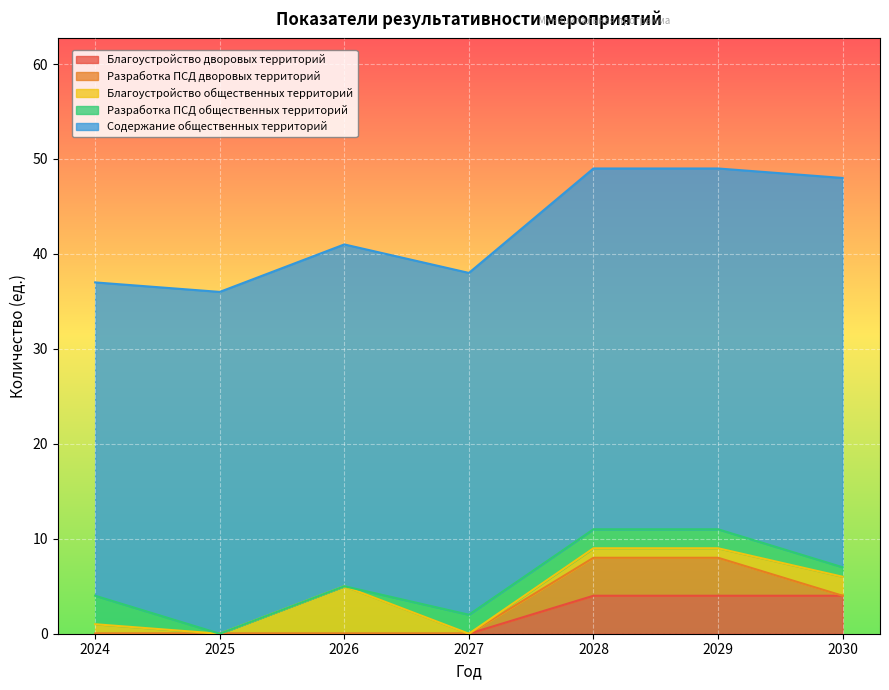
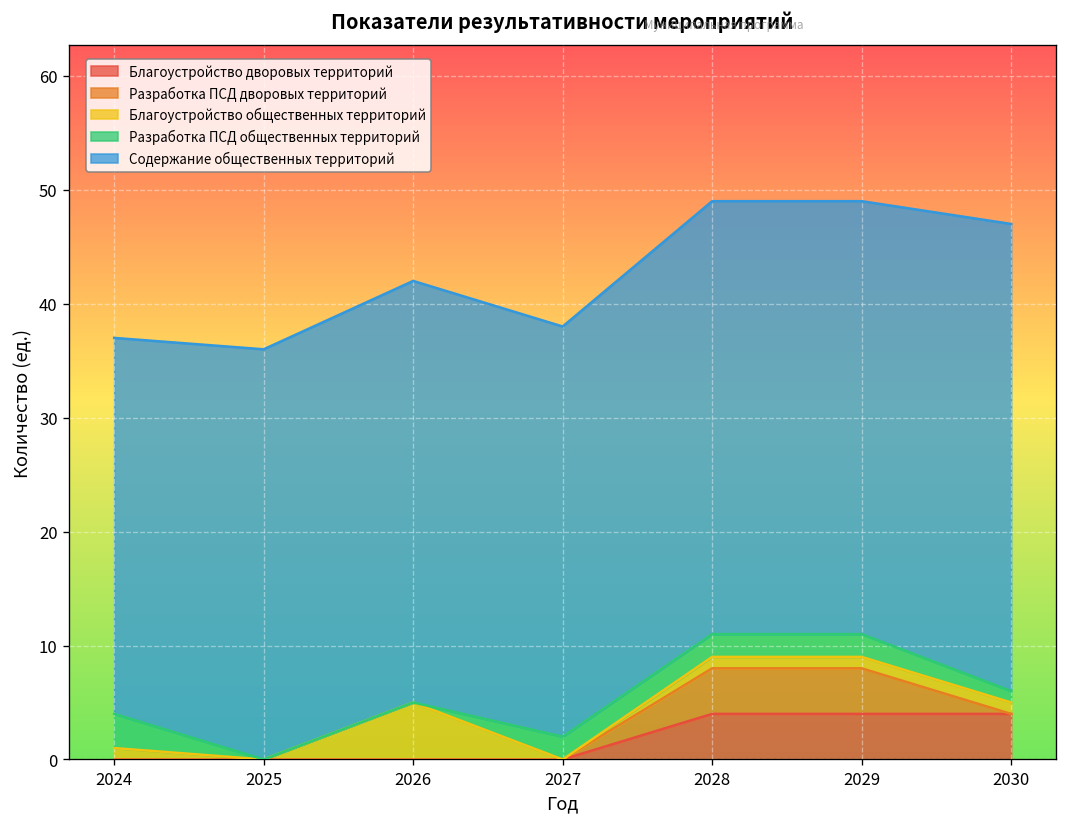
Содержание общественных территорий, 2026: 36 -> 37
Благоустройство общественных территорий, 2030: 2 -> 1
